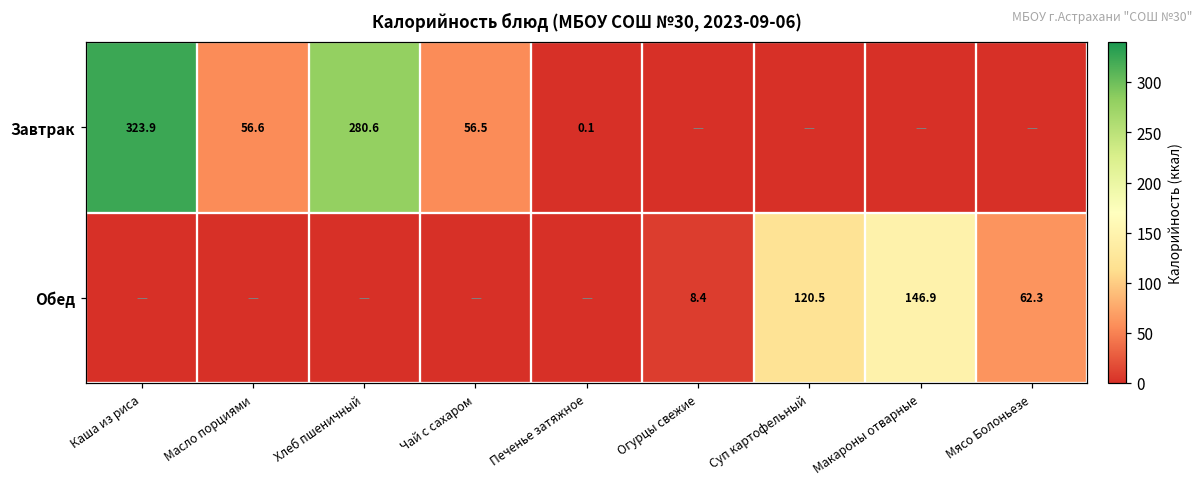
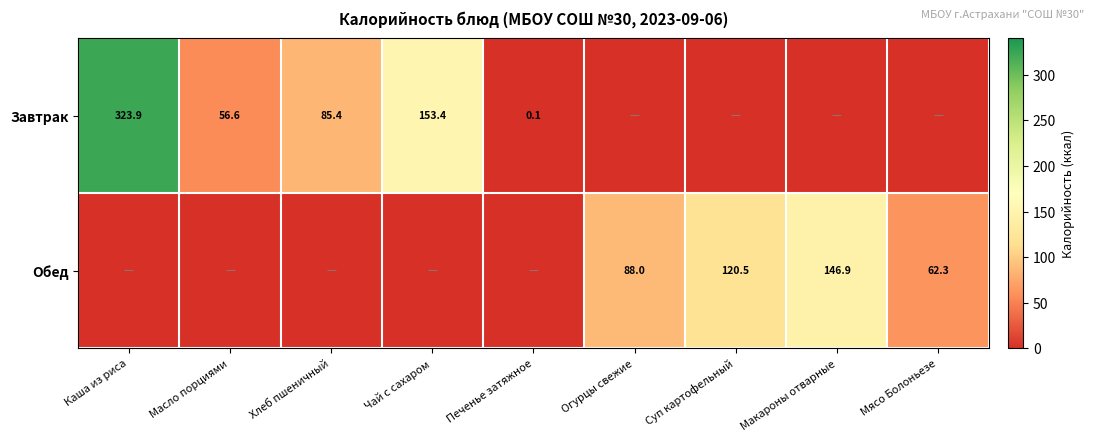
Завтрак, Хлеб пшеничный: 280.6 -> 85.4
Завтрак, Чай с сахаром: 56.5 -> 153.4
Обед, Огурцы свежие: 8.4 -> 88.0
